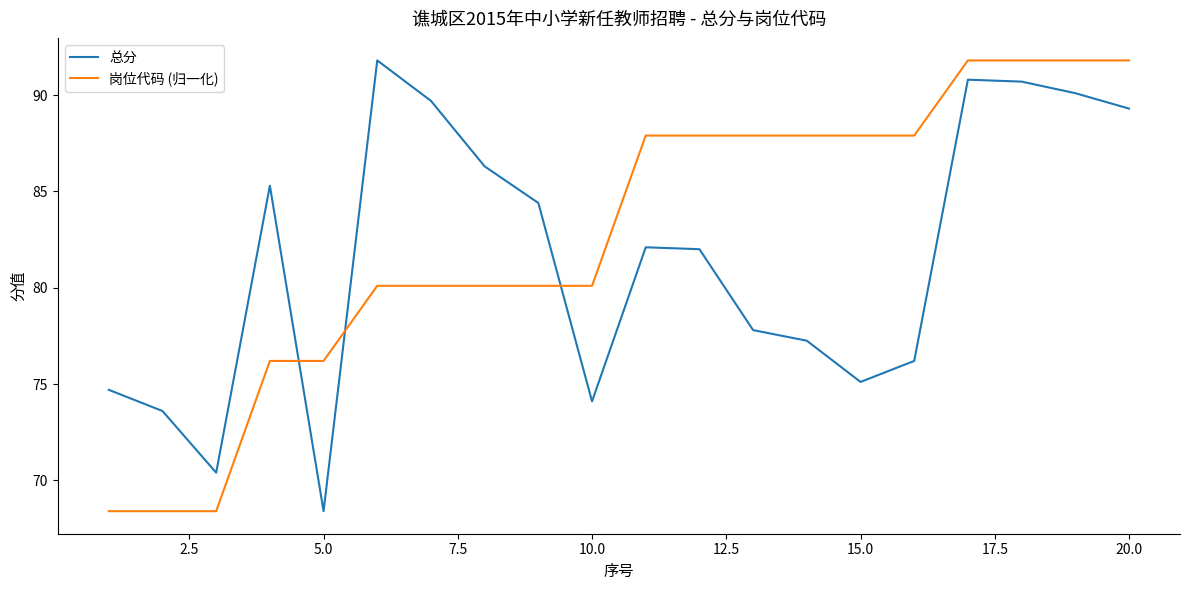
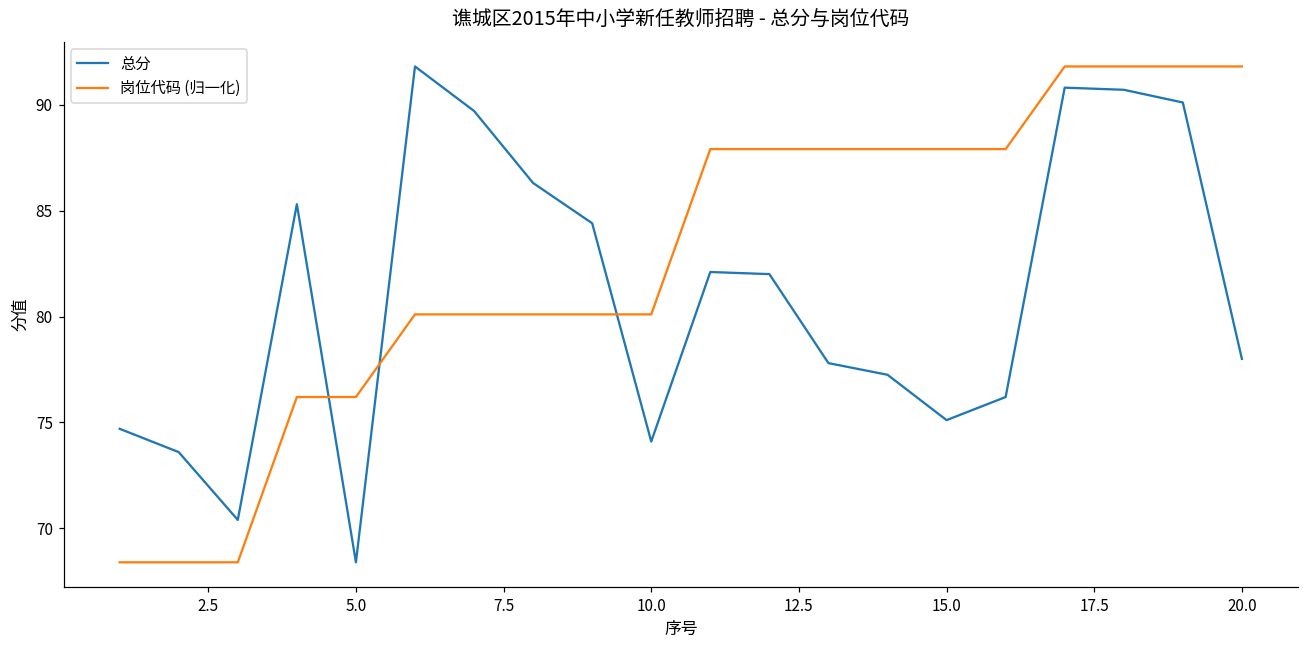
总分, 20.0: 89.3 -> 78.0
